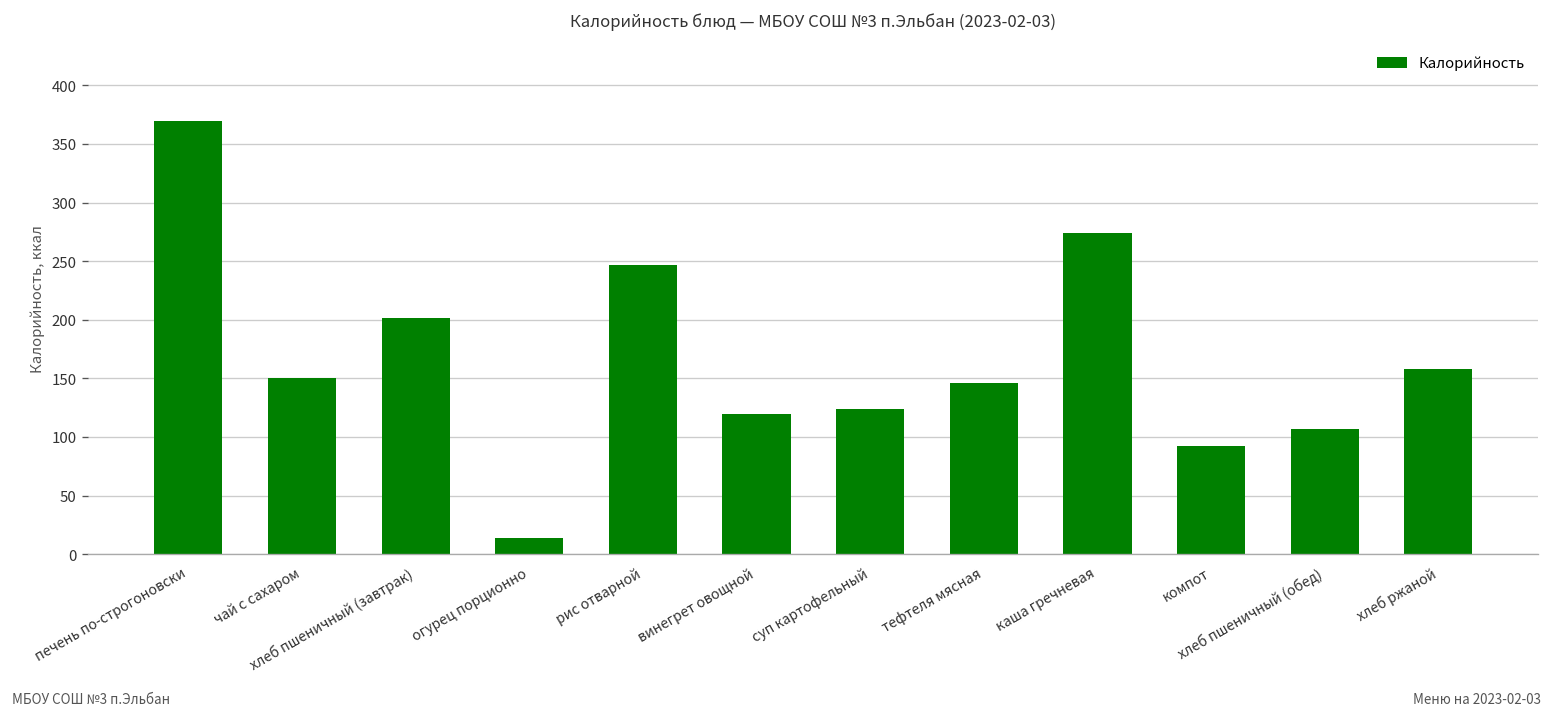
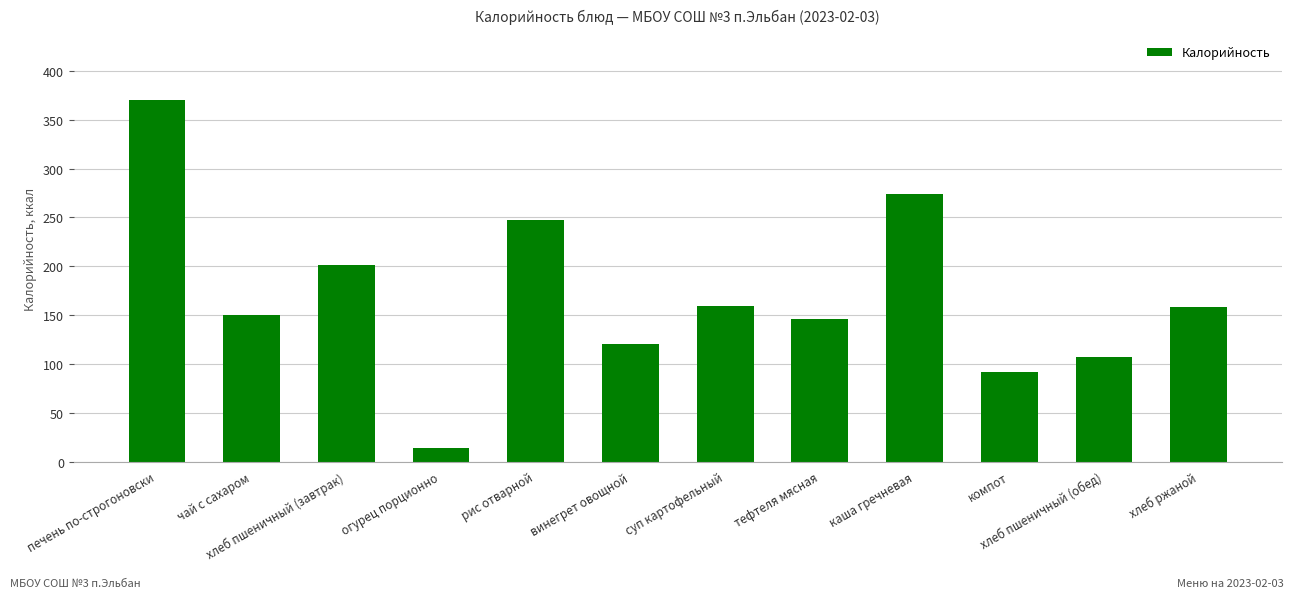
суп картофельный: 120 -> 160
